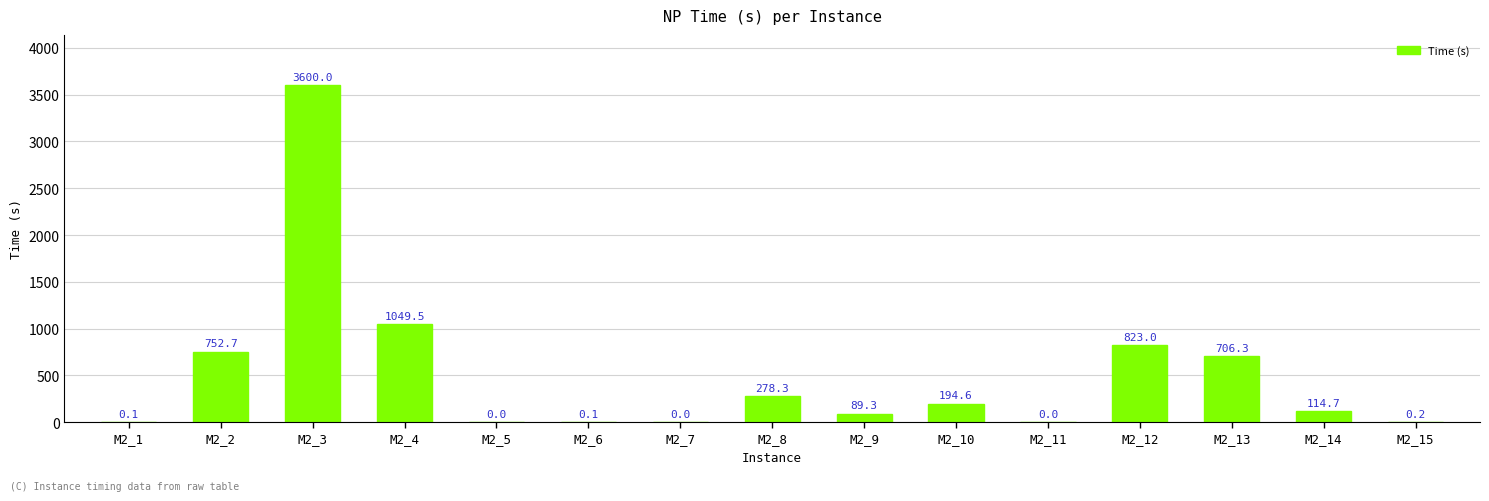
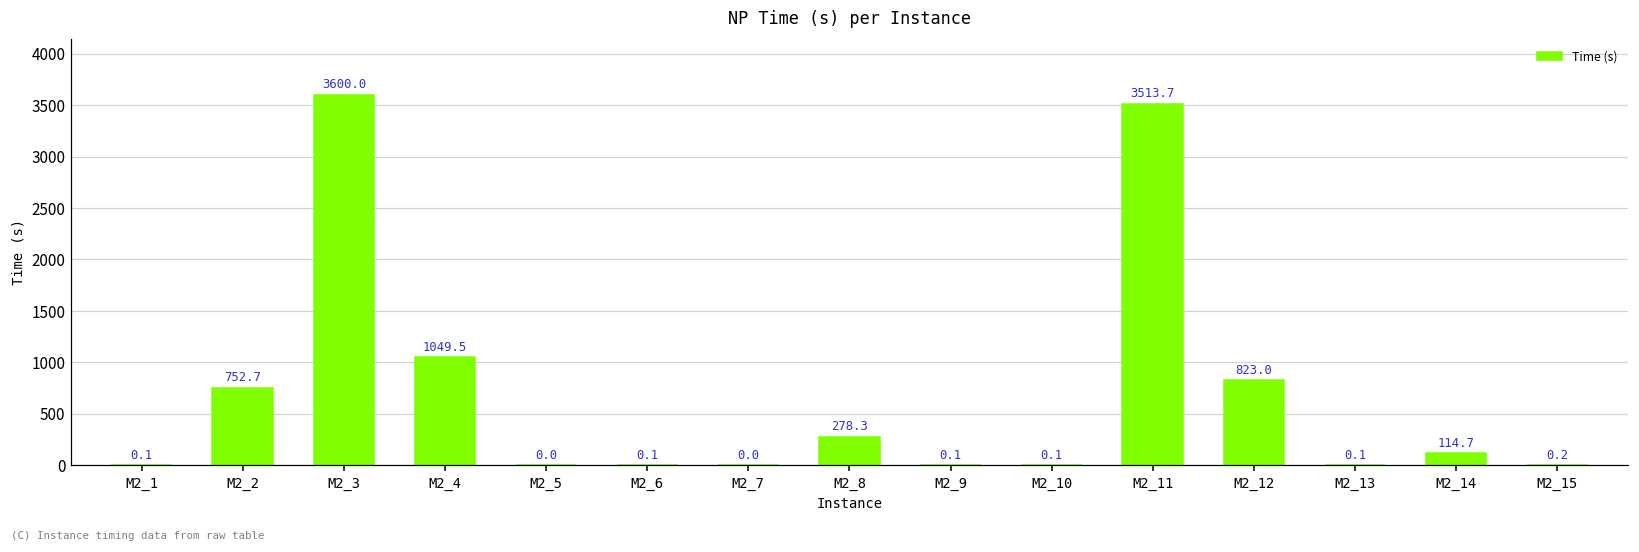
M2_9: 89.3 -> 0.1
M2_10: 194.6 -> 0.1
M2_11: 0.0 -> 3513.7
M2_13: 706.3 -> 0.1
